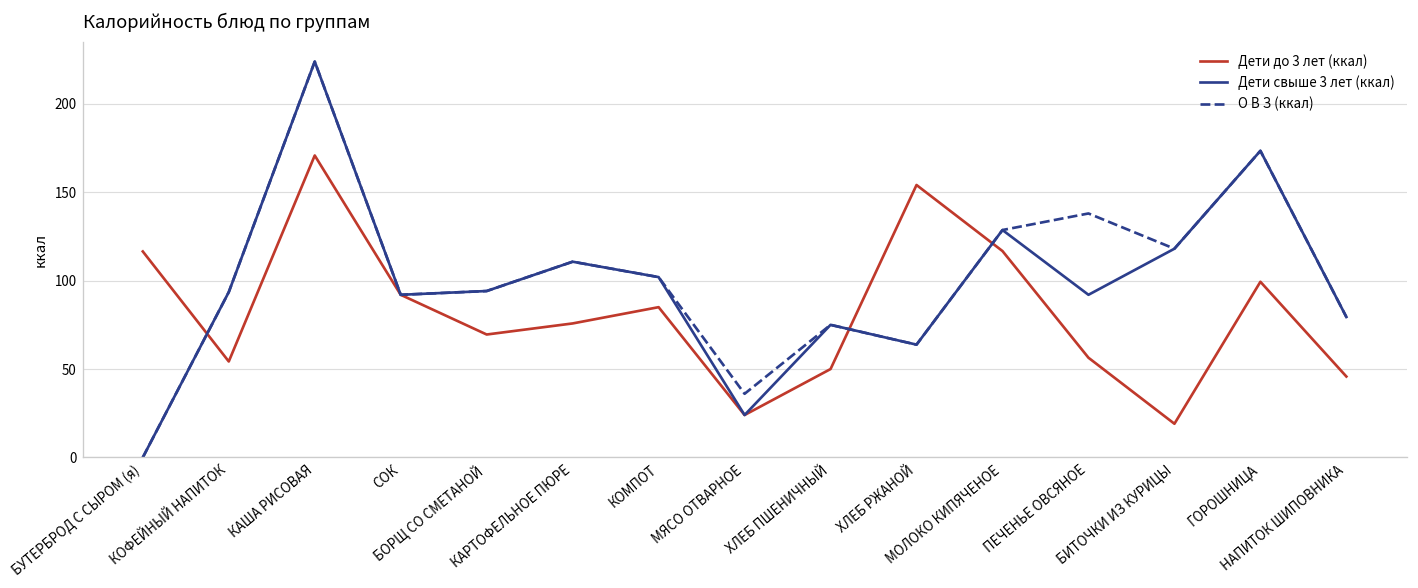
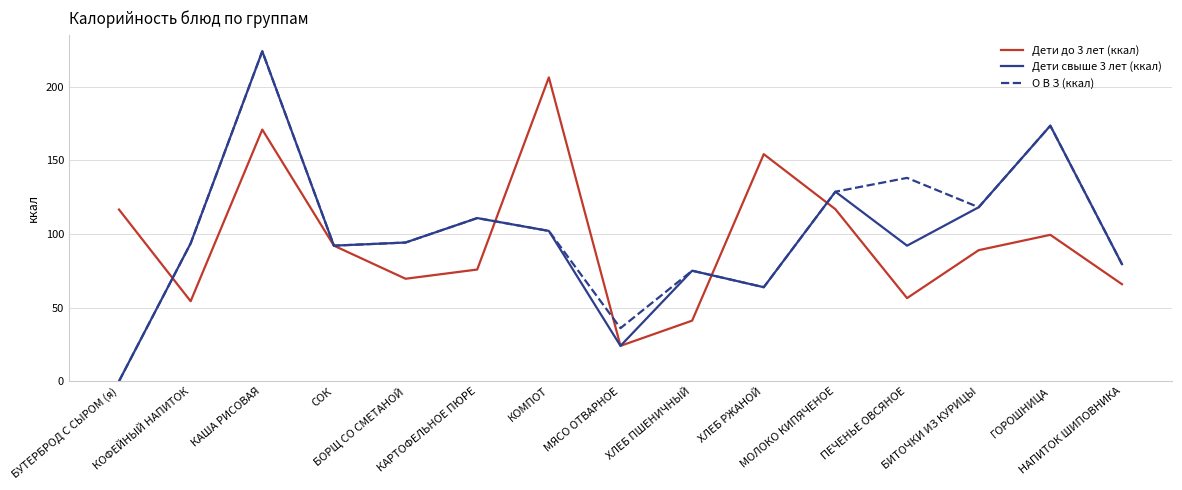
Дети до 3 лет (ккал), КОМПОТ: 85 -> 206
Дети до 3 лет (ккал), ХЛЕБ ПШЕНИЧНЫЙ: 50 -> 41
Дети до 3 лет (ккал), БИТОЧКИ ИЗ КУРИЦЫ: 19 -> 89
Дети до 3 лет (ккал), НАПИТОК ШИПОВНИКА: 46 -> 66
